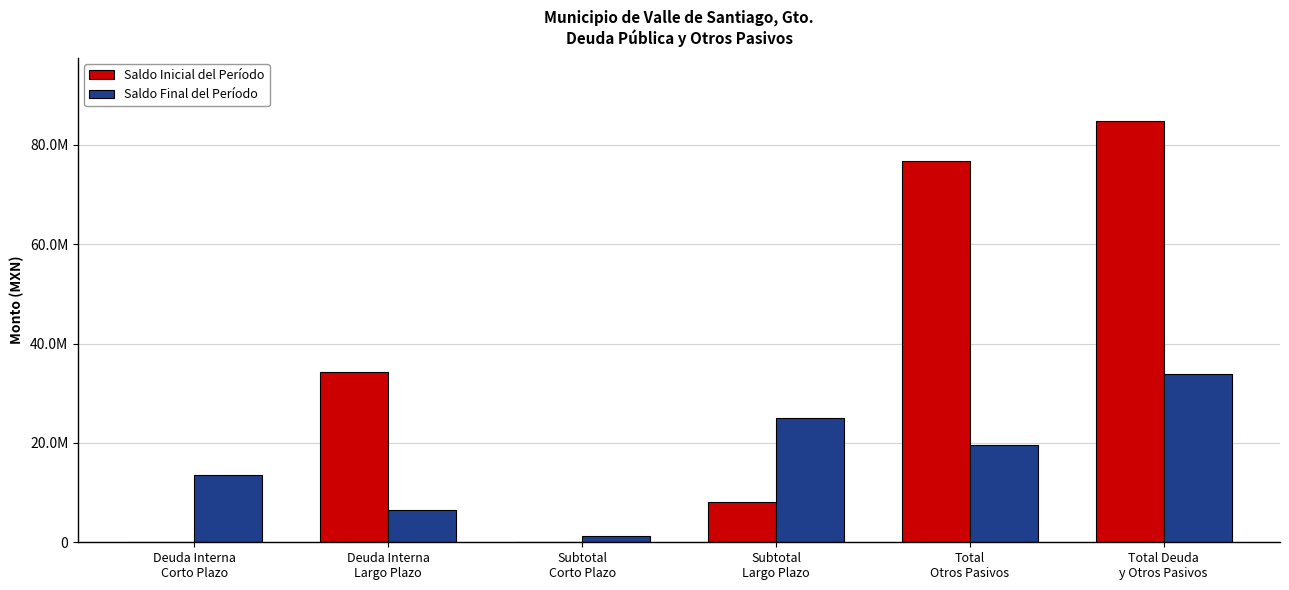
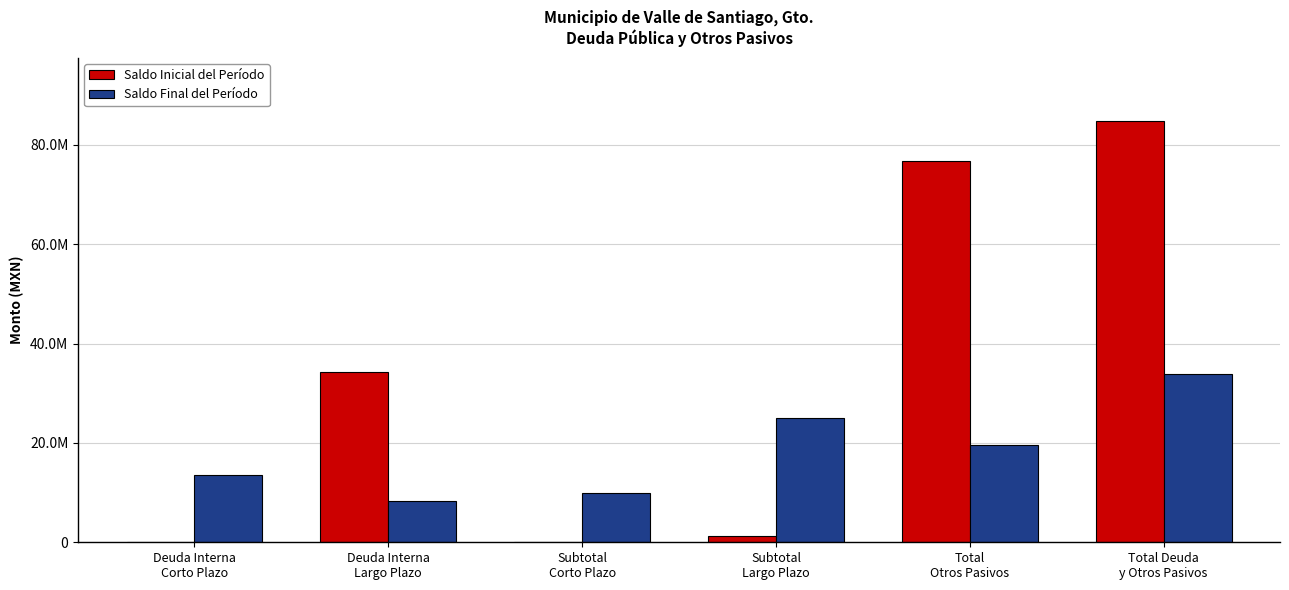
Saldo Final del Período, Deuda Interna Largo Plazo: 6000000 -> 8000000
Saldo Final del Período, Subtotal Corto Plazo: 1000000 -> 10000000
Saldo Inicial del Período, Subtotal Largo Plazo: 8000000 -> 1000000
